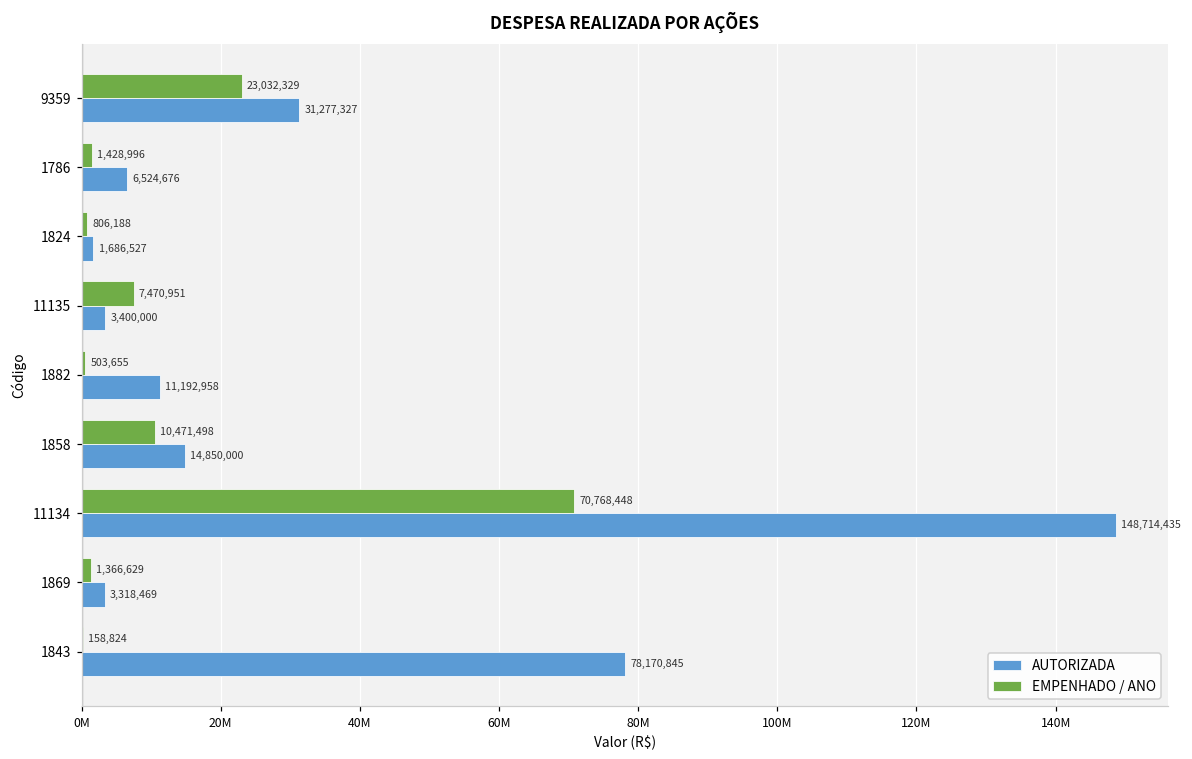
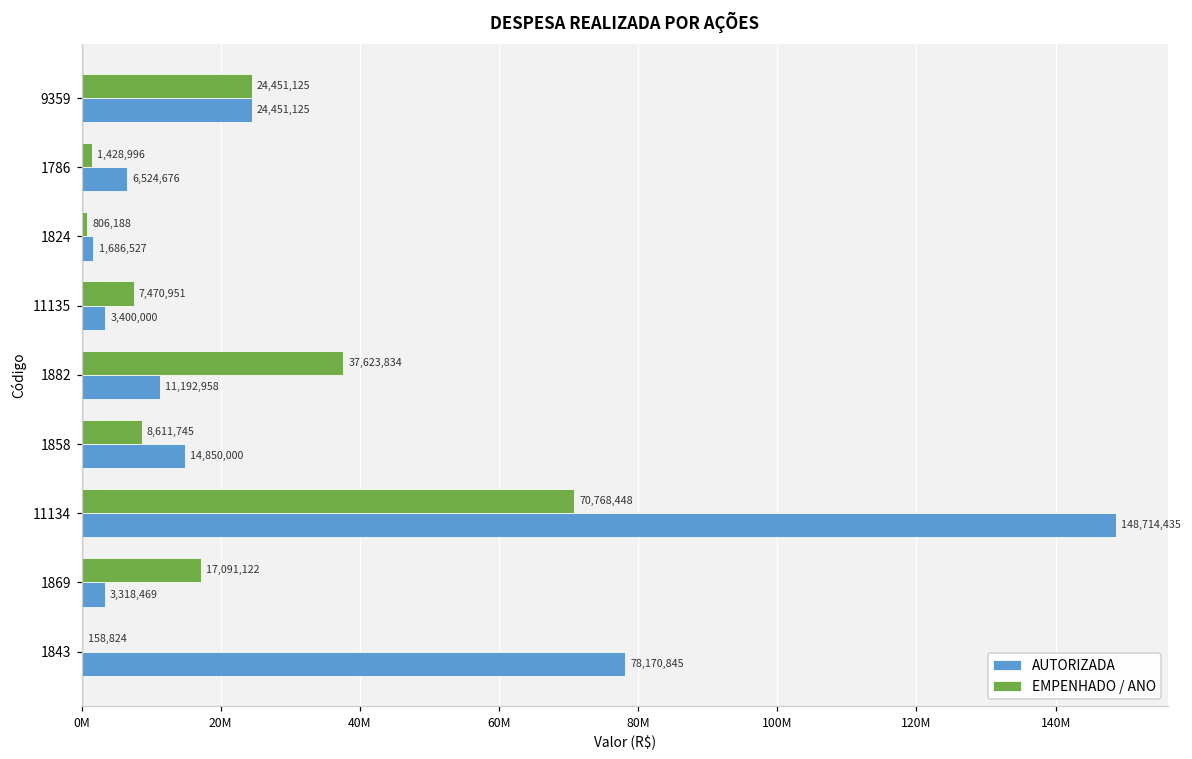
EMPENHADO / ANO, 9359: 23,032,329 -> 24,451,125
AUTORIZADA, 9359: 31,277,327 -> 24,451,125
EMPENHADO / ANO, 1882: 503,655 -> 37,623,834
EMPENHADO / ANO, 1858: 10,471,498 -> 8,611,745
EMPENHADO / ANO, 1869: 1,366,629 -> 17,091,122
